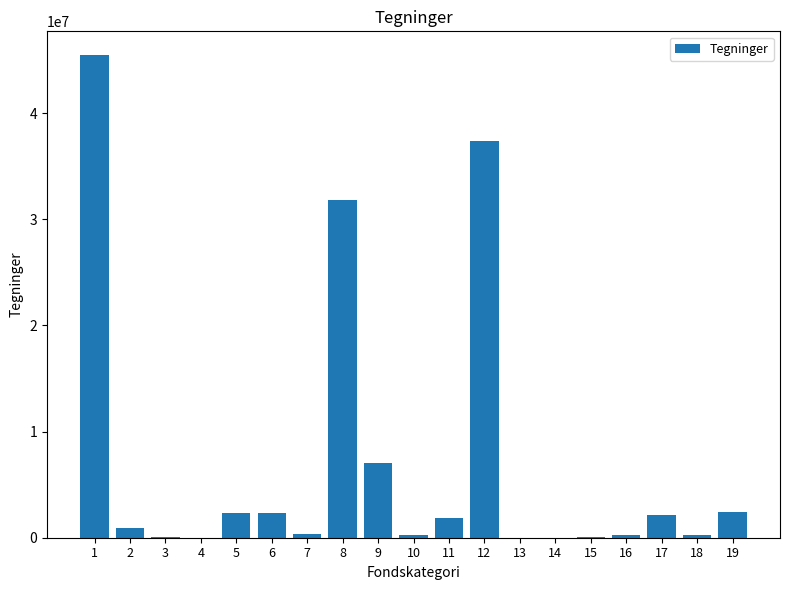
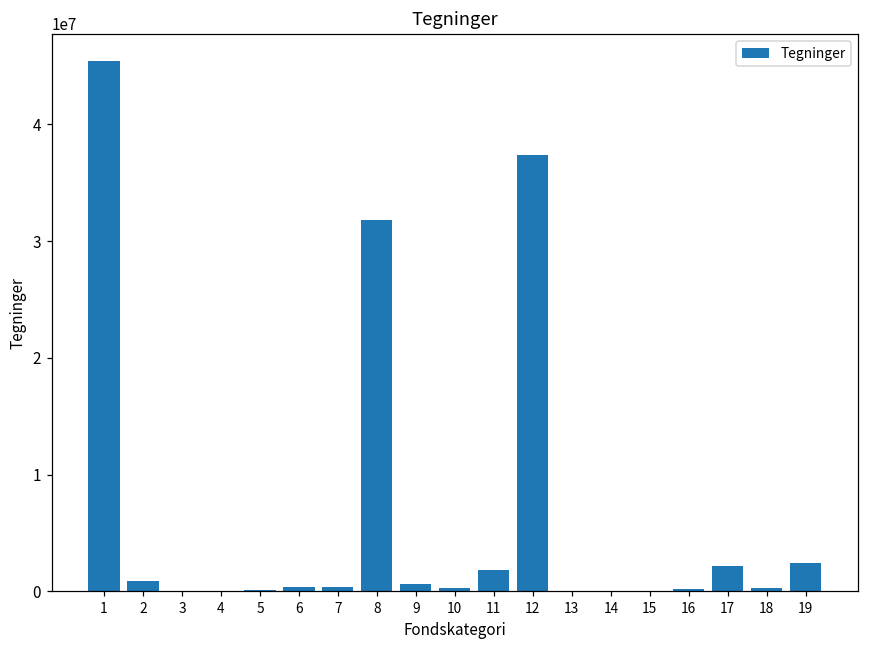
5: 2300000 -> 100000
6: 2400000 -> 400000
9: 7100000 -> 700000
